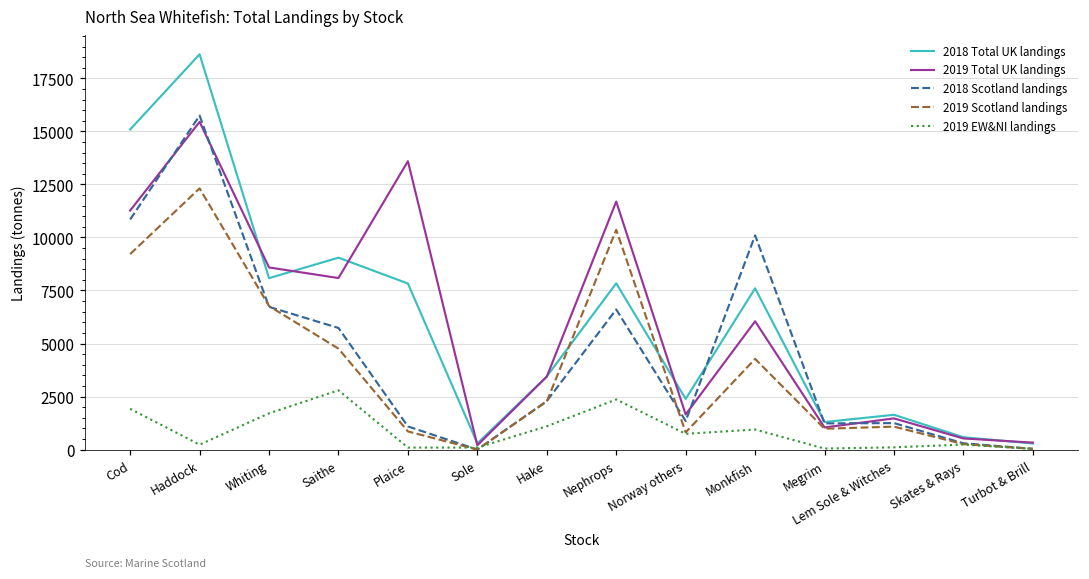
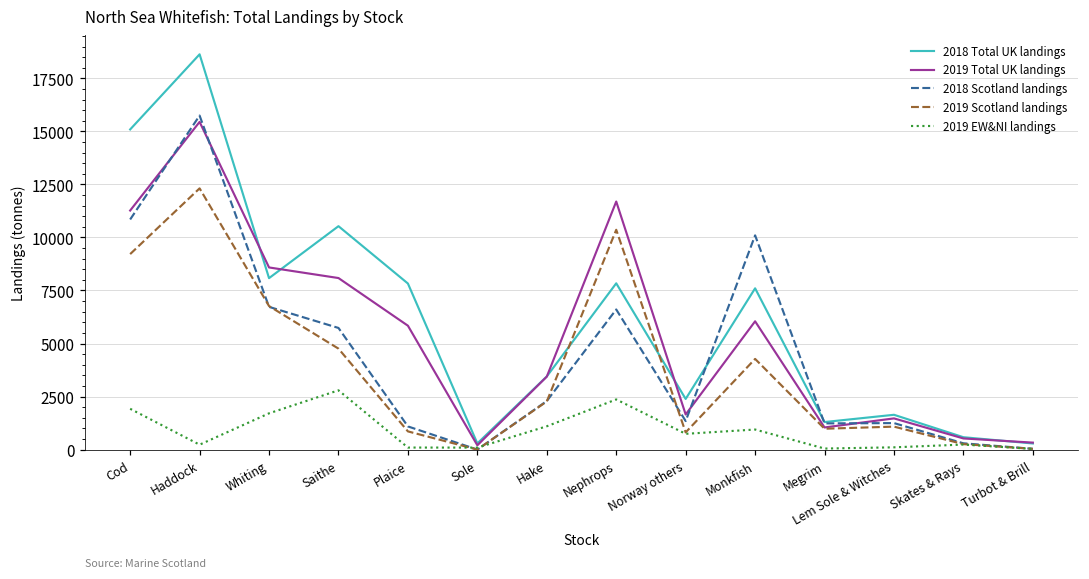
2018 Total UK landings, Saithe: 9000 -> 10500
2019 Total UK landings, Plaice: 13600 -> 5800
